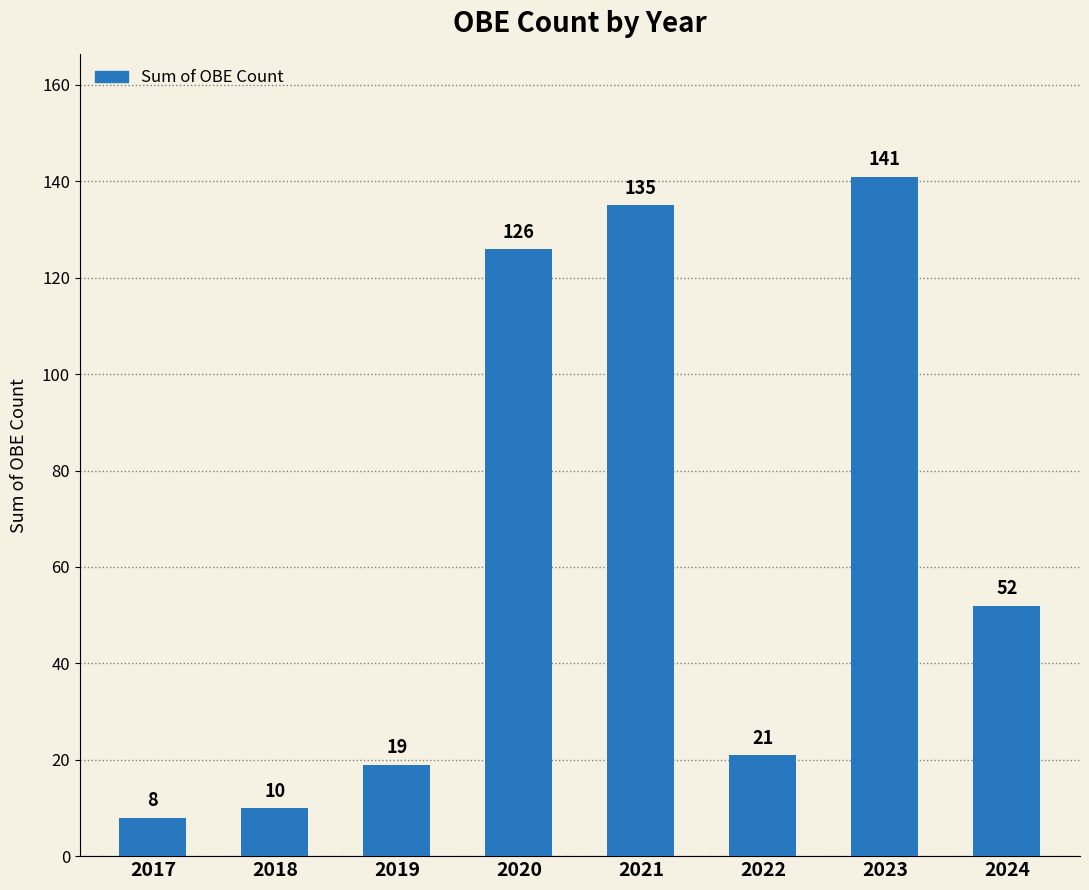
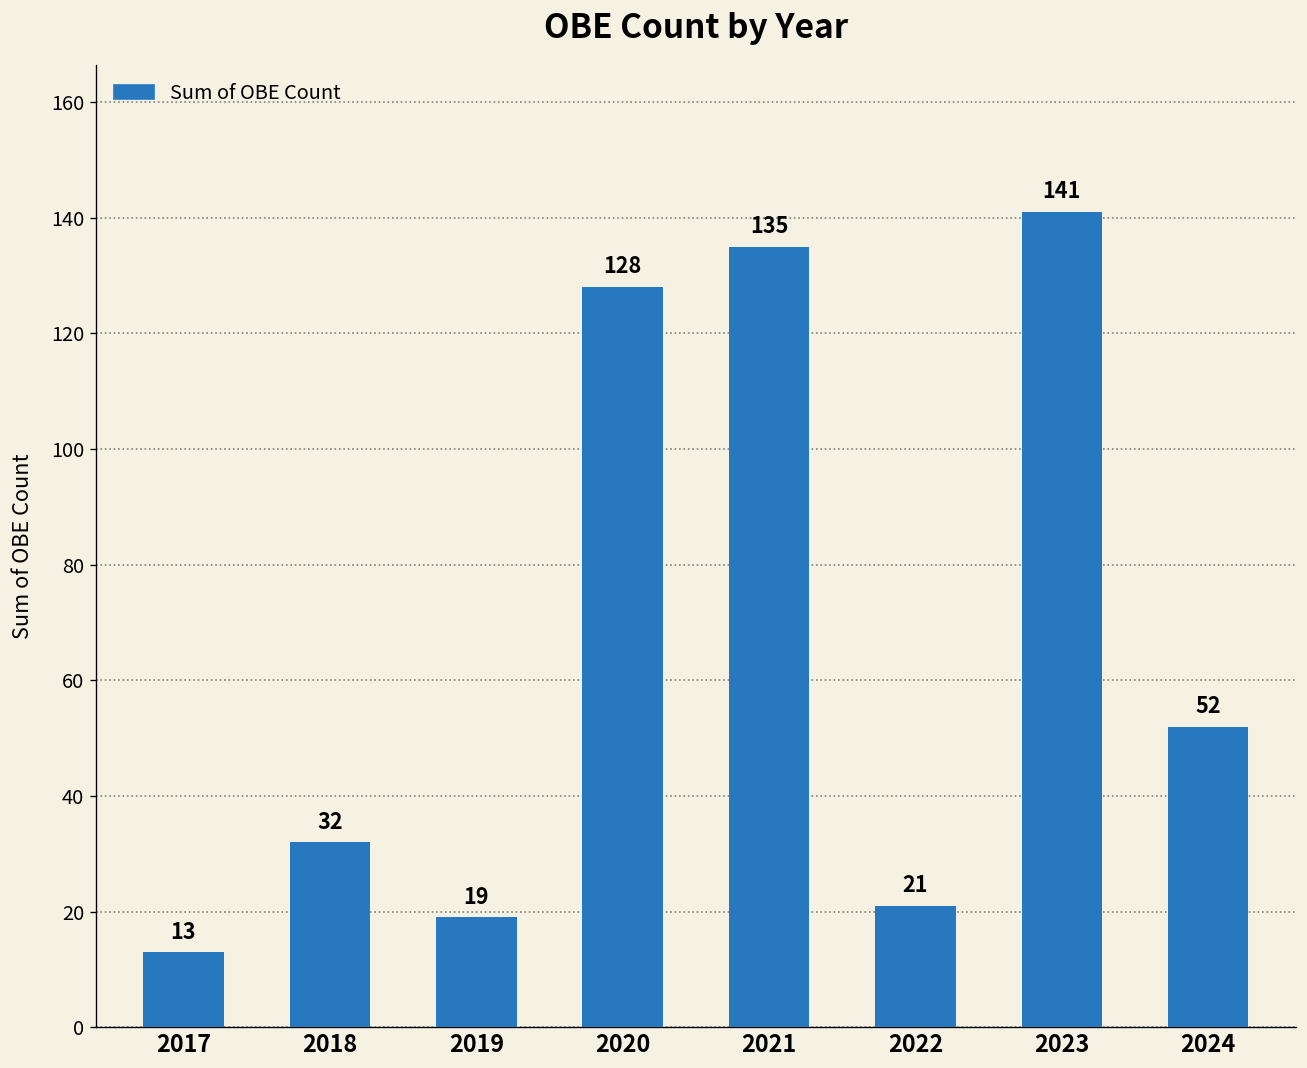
2017: 8 -> 13
2018: 10 -> 32
2020: 126 -> 128
